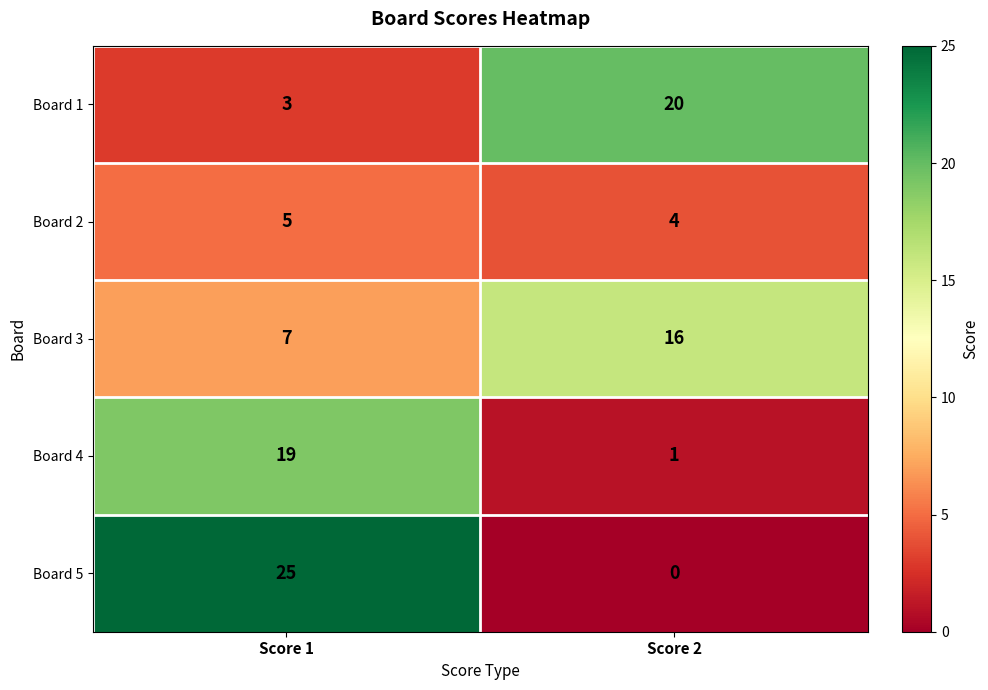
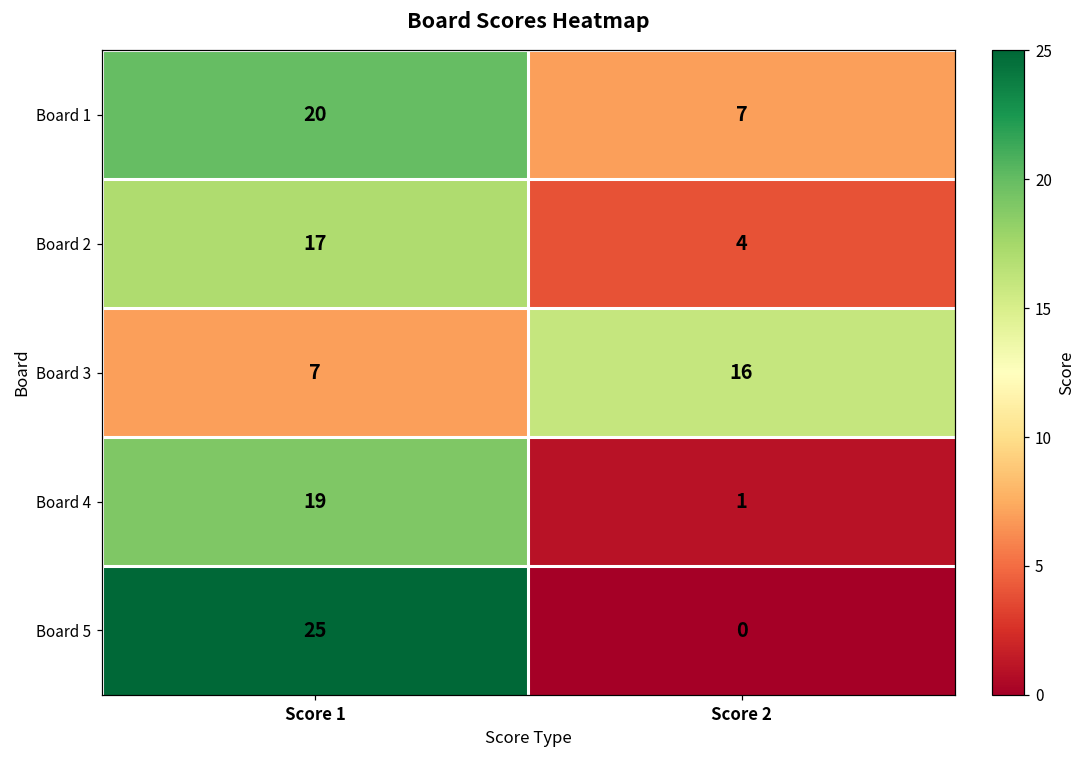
Board 1, Score 1: 3 -> 20
Board 1, Score 2: 20 -> 7
Board 2, Score 1: 5 -> 17
